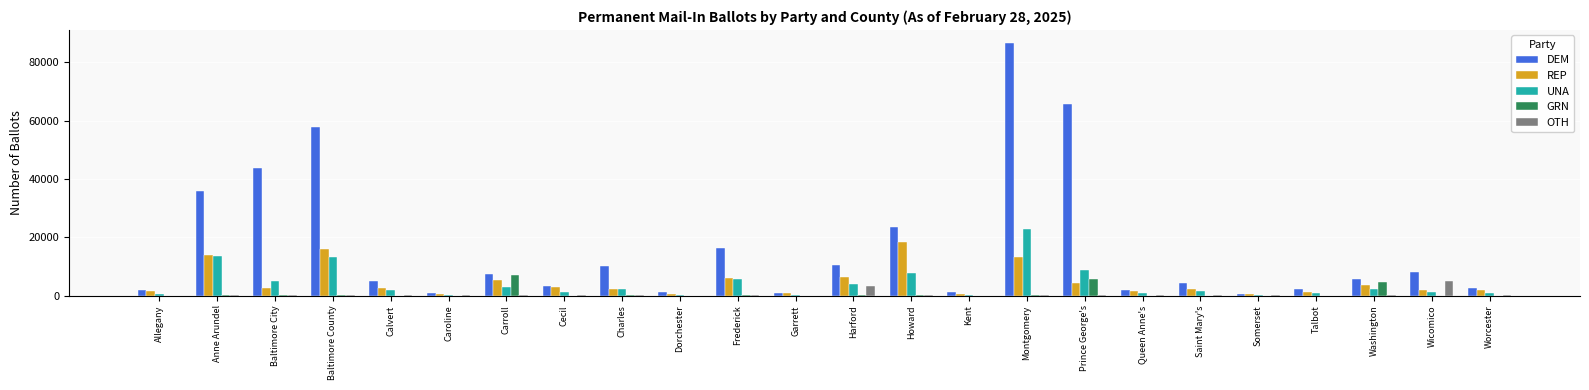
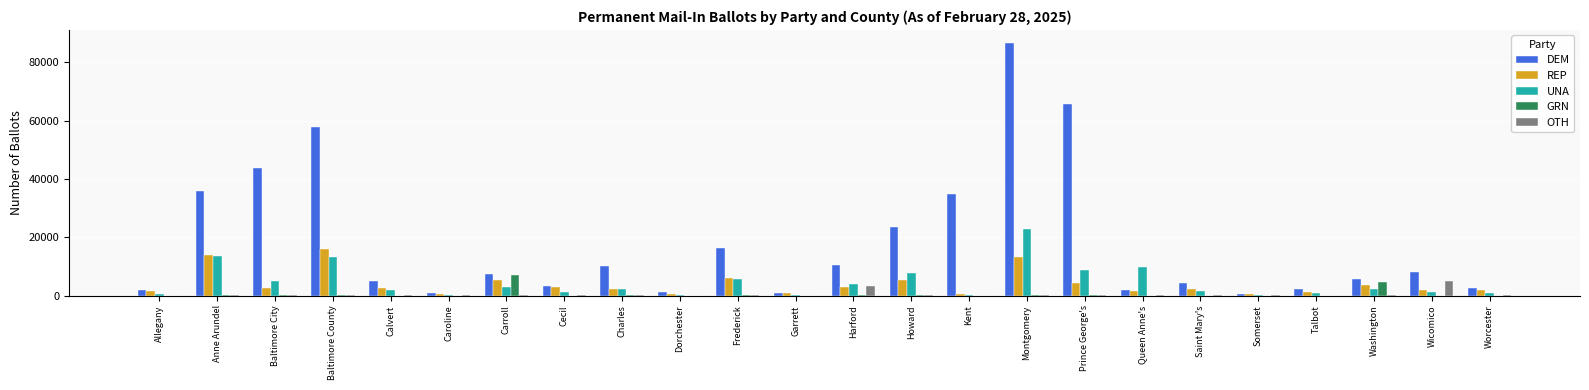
REP, Harford: 6000 -> 3000
REP, Howard: 19000 -> 5000
DEM, Kent: 1000 -> 35000
GRN, Prince George's: 6000 -> 0
UNA, Queen Anne's: 1000 -> 10000
